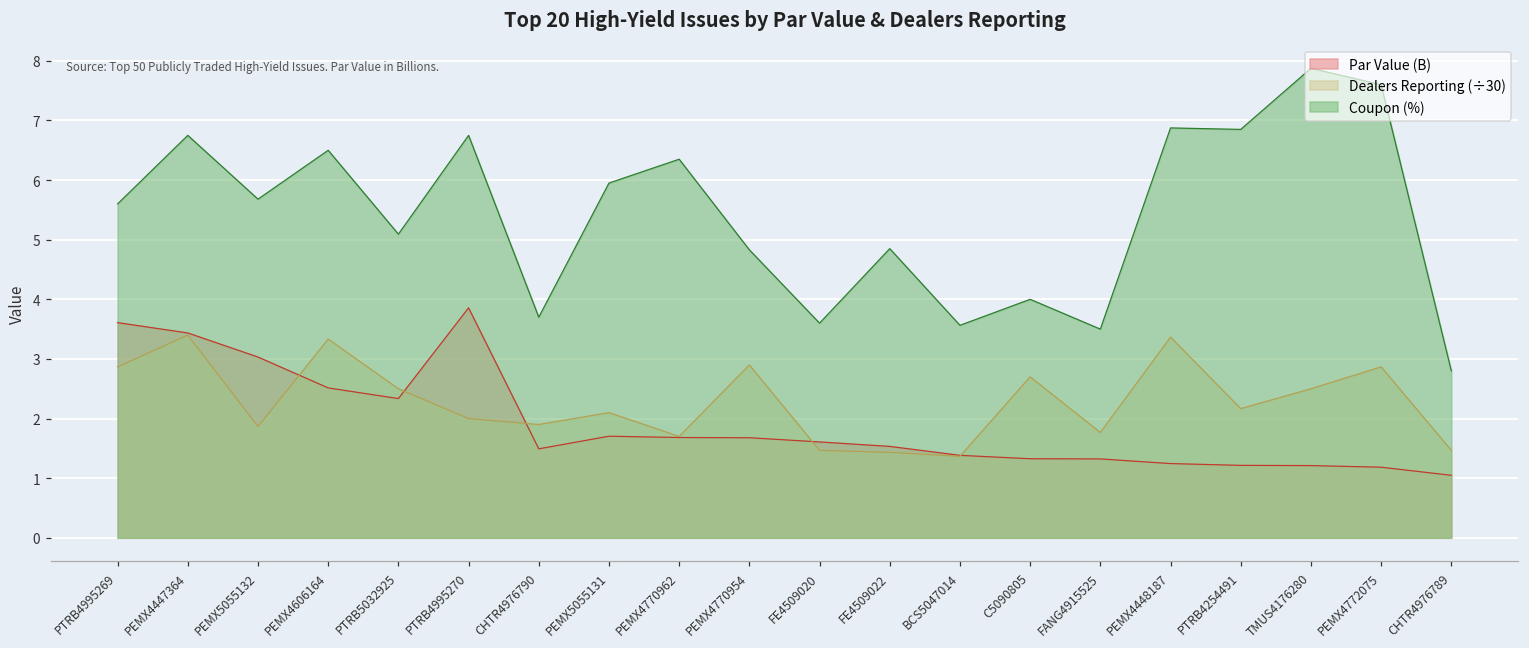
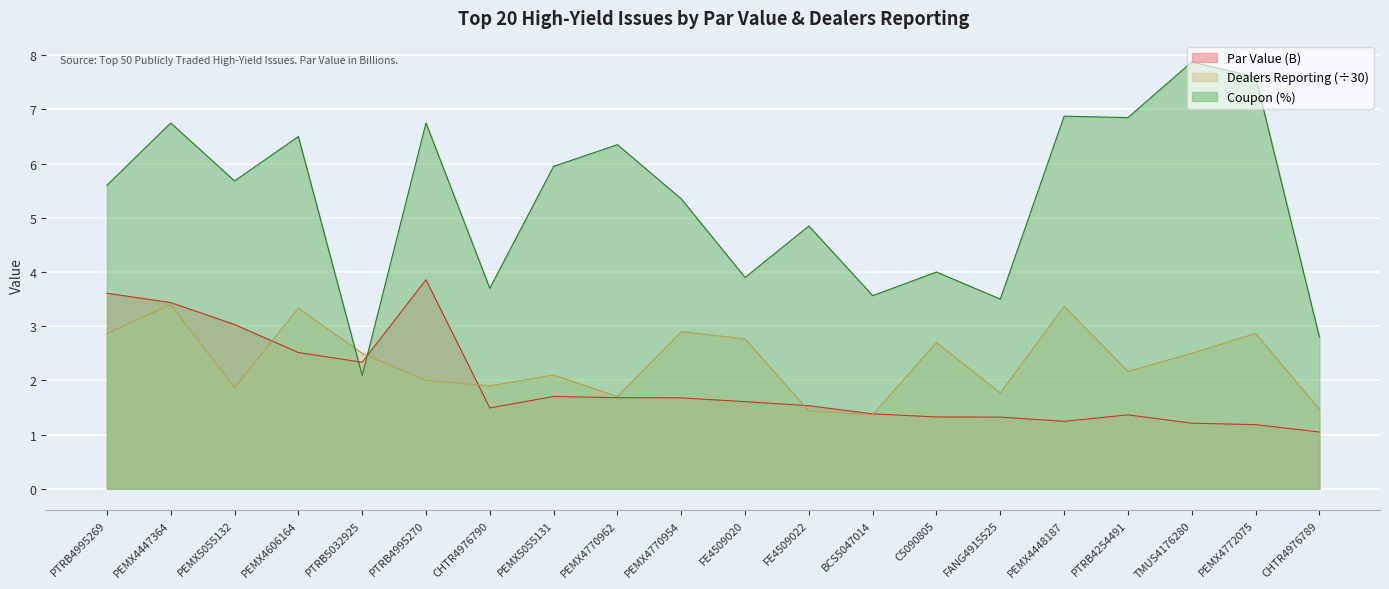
Coupon (%), PTRB5032925: 5.1 -> 2.1
Coupon (%), PEMX4770954: 4.8 -> 5.4
Dealers Reporting (÷30), FE4509020: 1.5 -> 2.8
Coupon (%), FE4509020: 3.6 -> 3.9
Par Value (B), PTRB4254491: 1.2 -> 1.4
